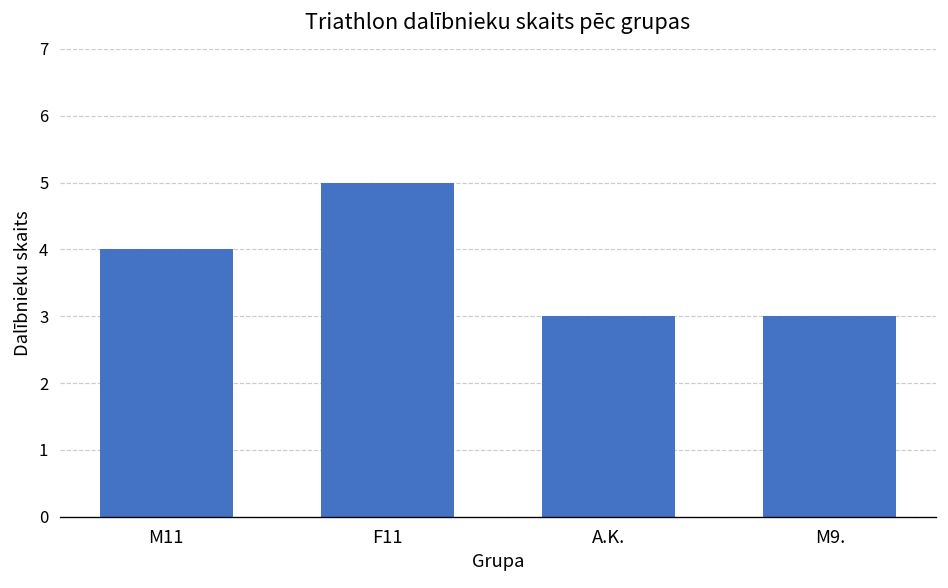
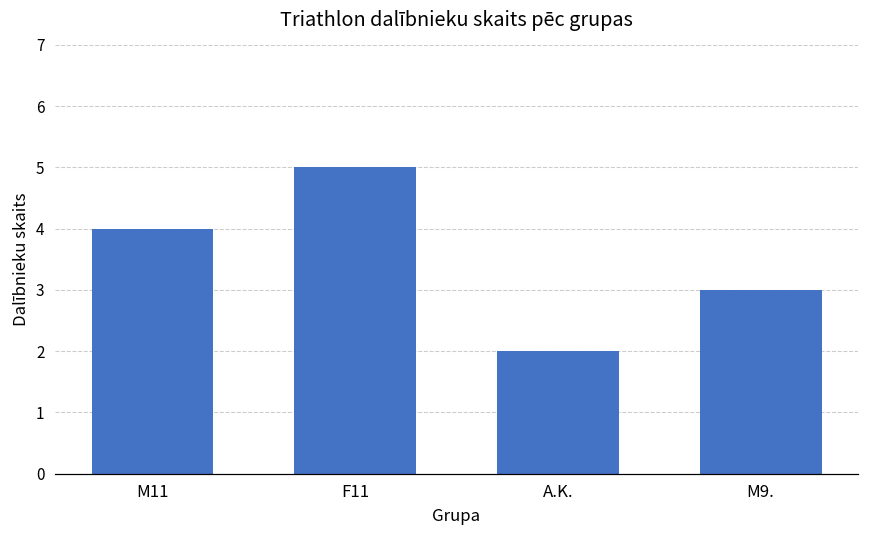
A.K.: 3 -> 2
